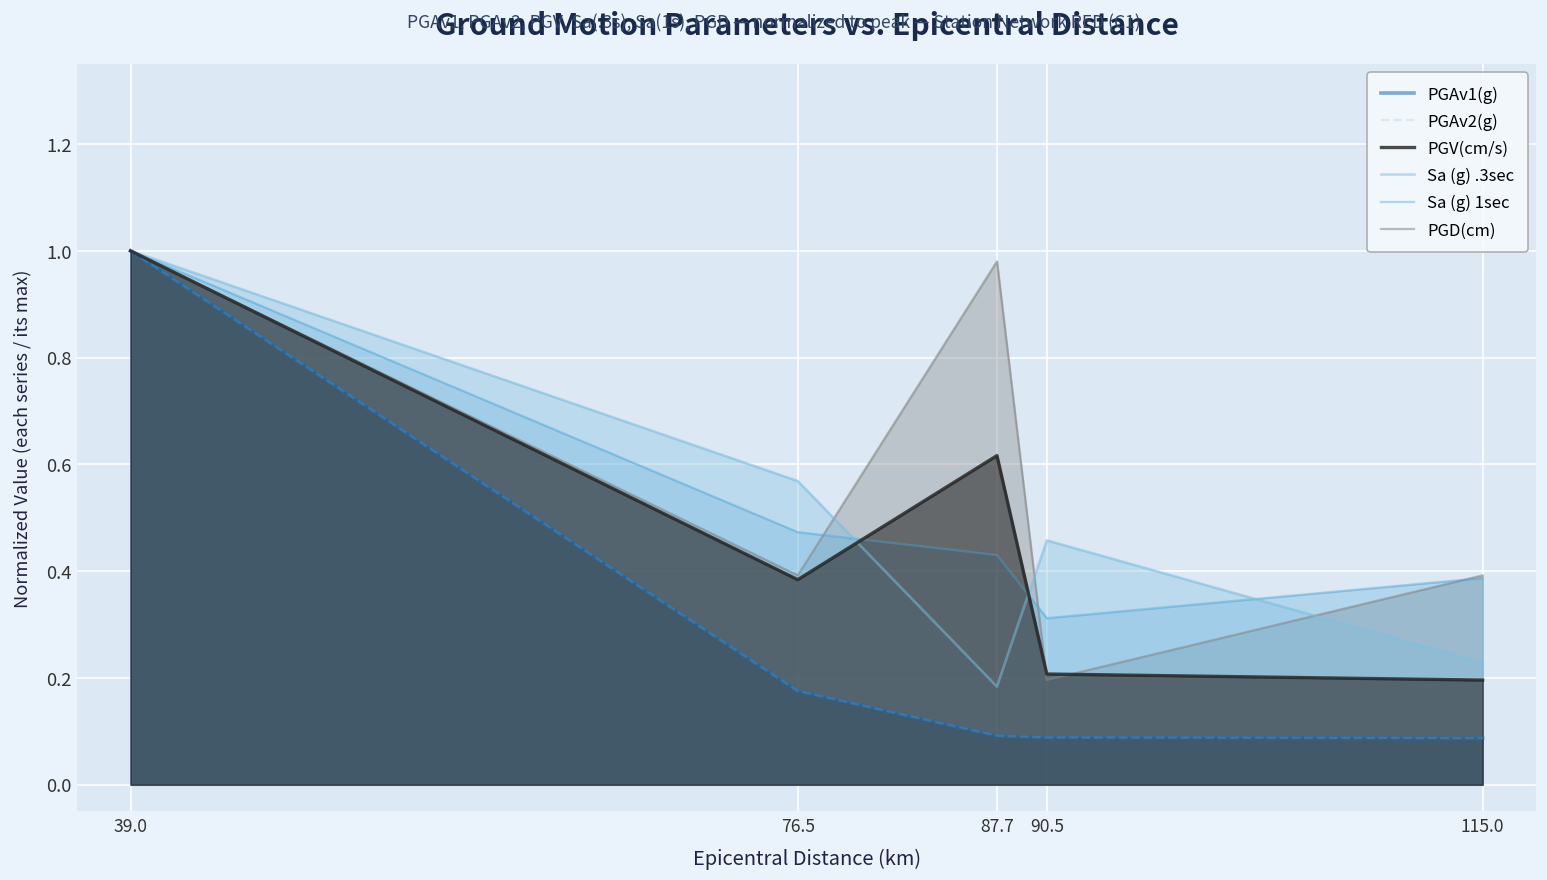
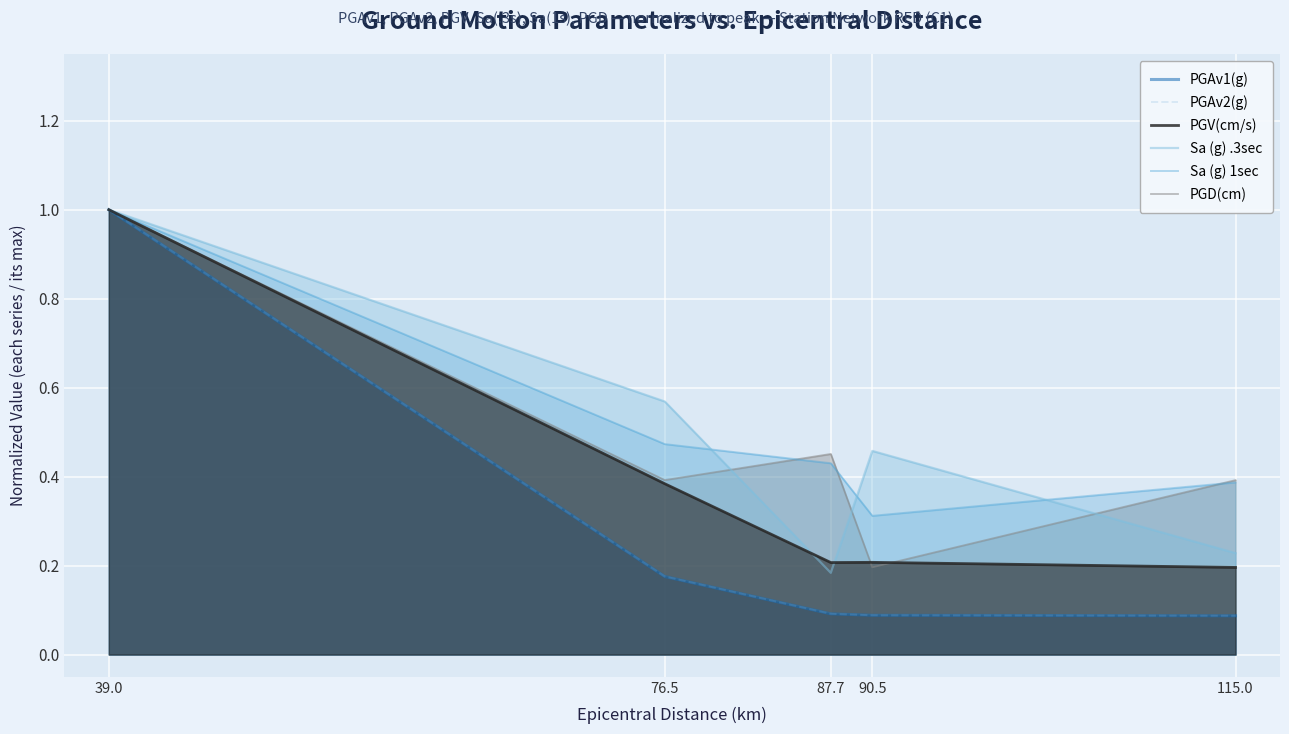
PGV(cm/s), 87.7: 0.62 -> 0.21
PGD(cm), 87.7: 0.98 -> 0.45
